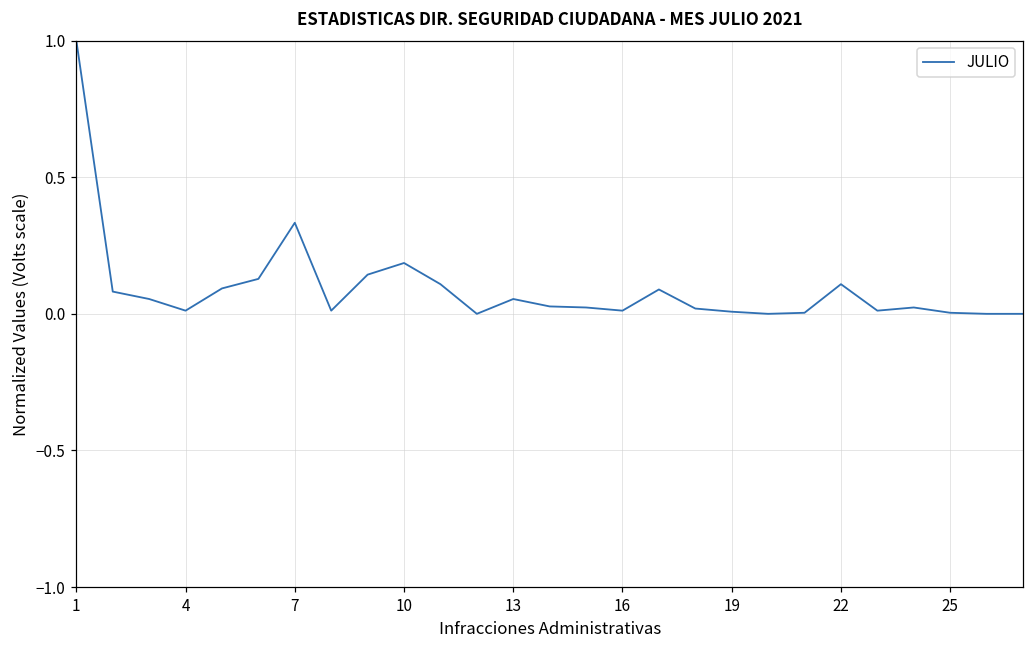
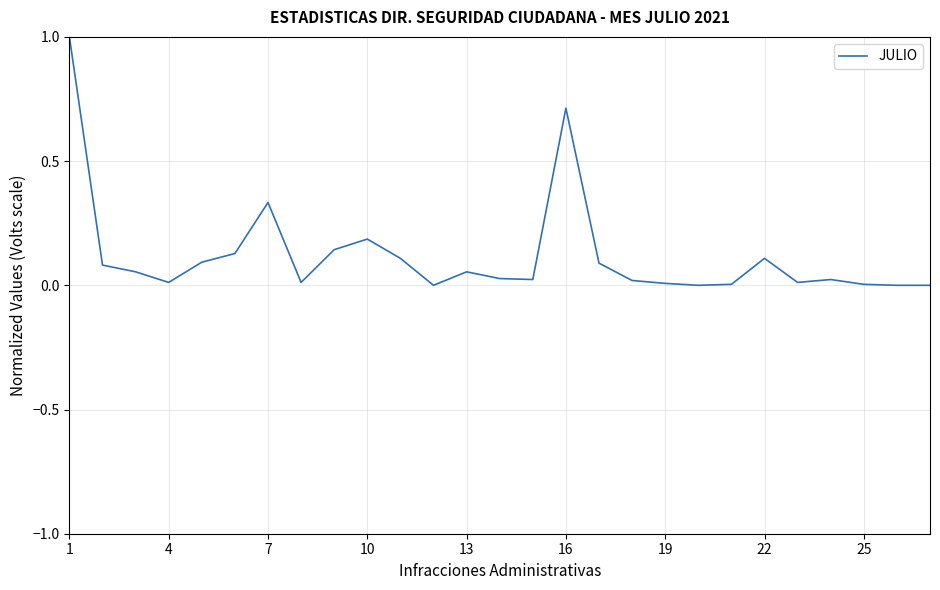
16: 0.01 -> 0.71
